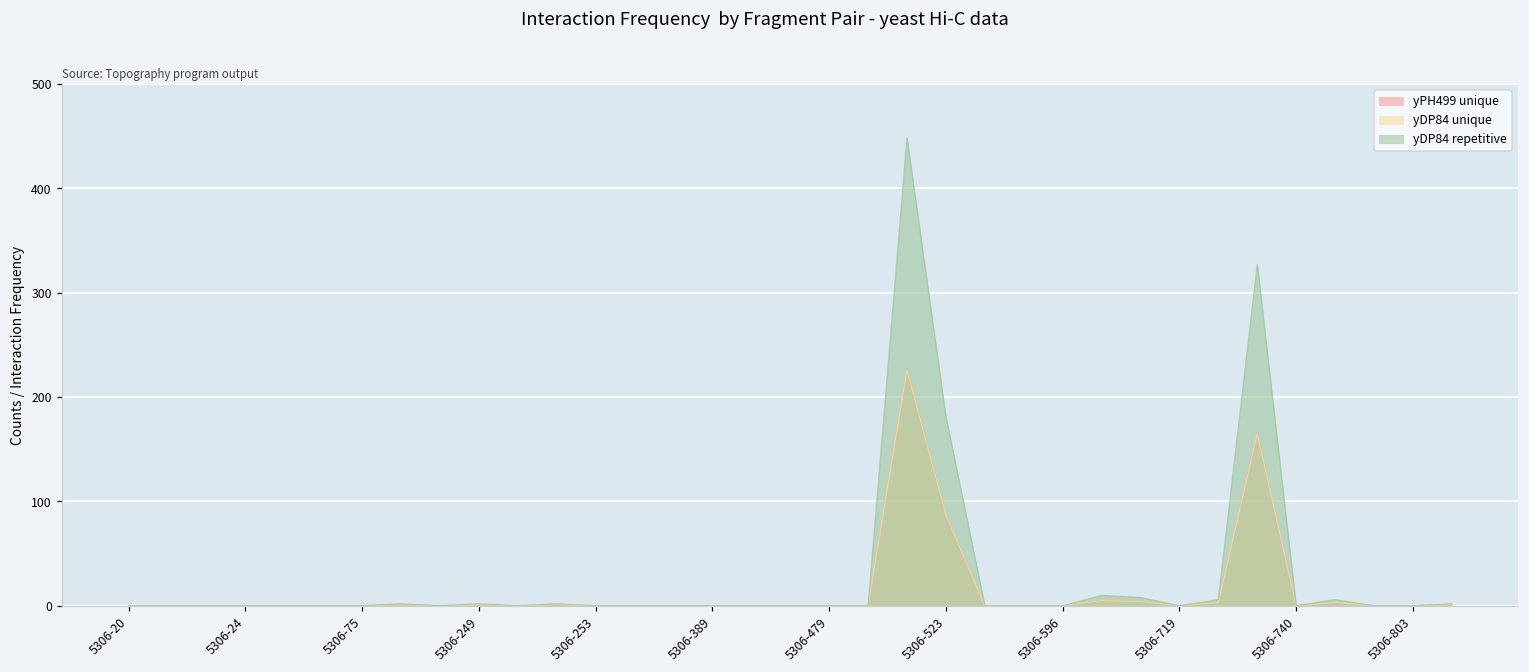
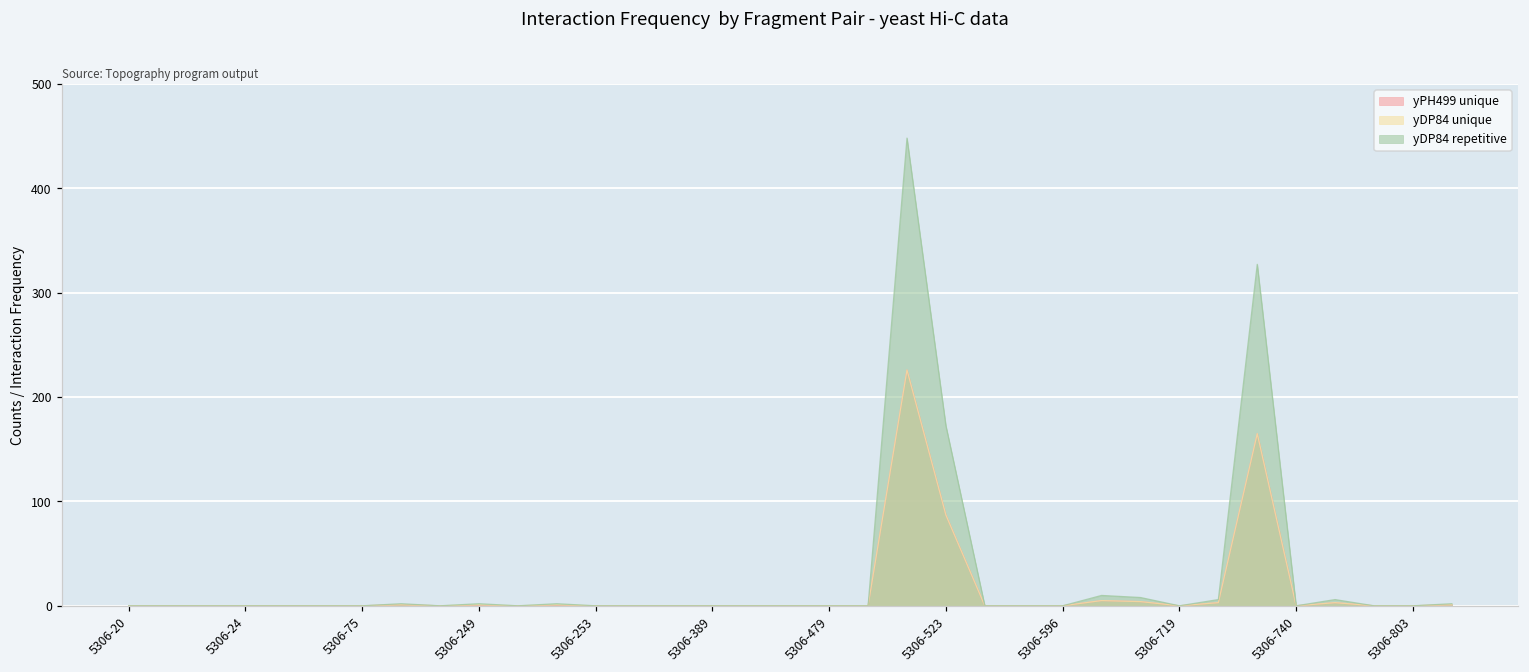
yDP84 repetitive, 5306-523: 180 -> 170
